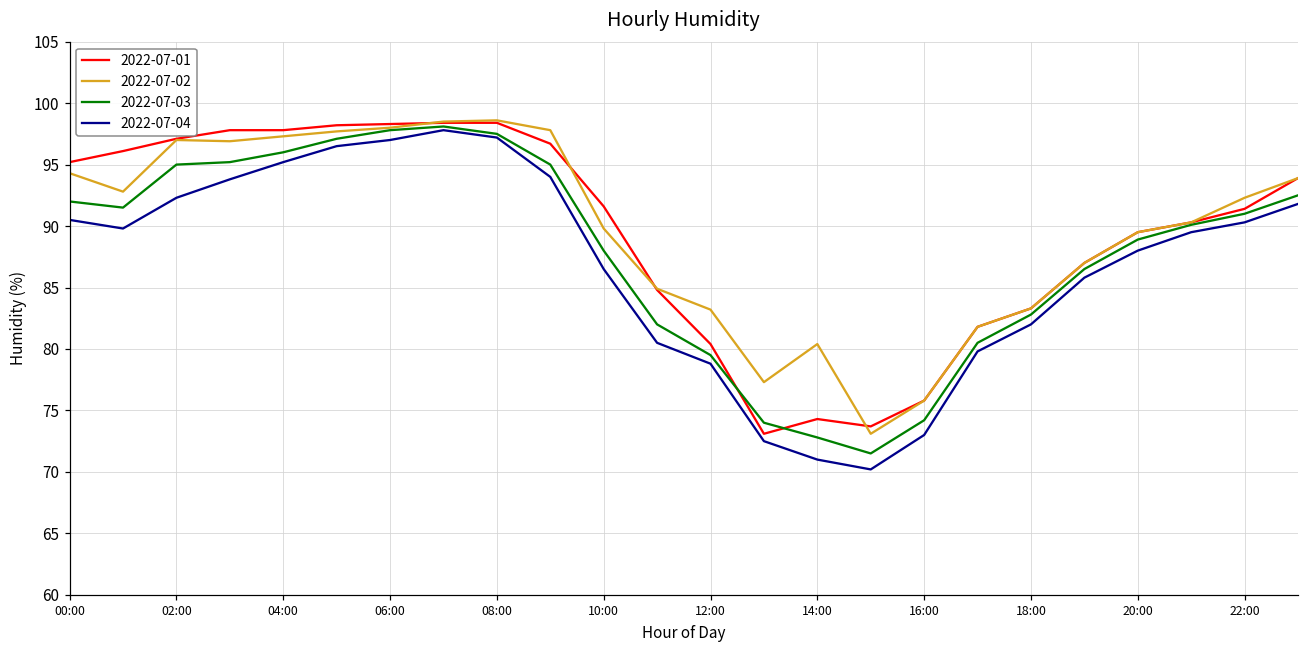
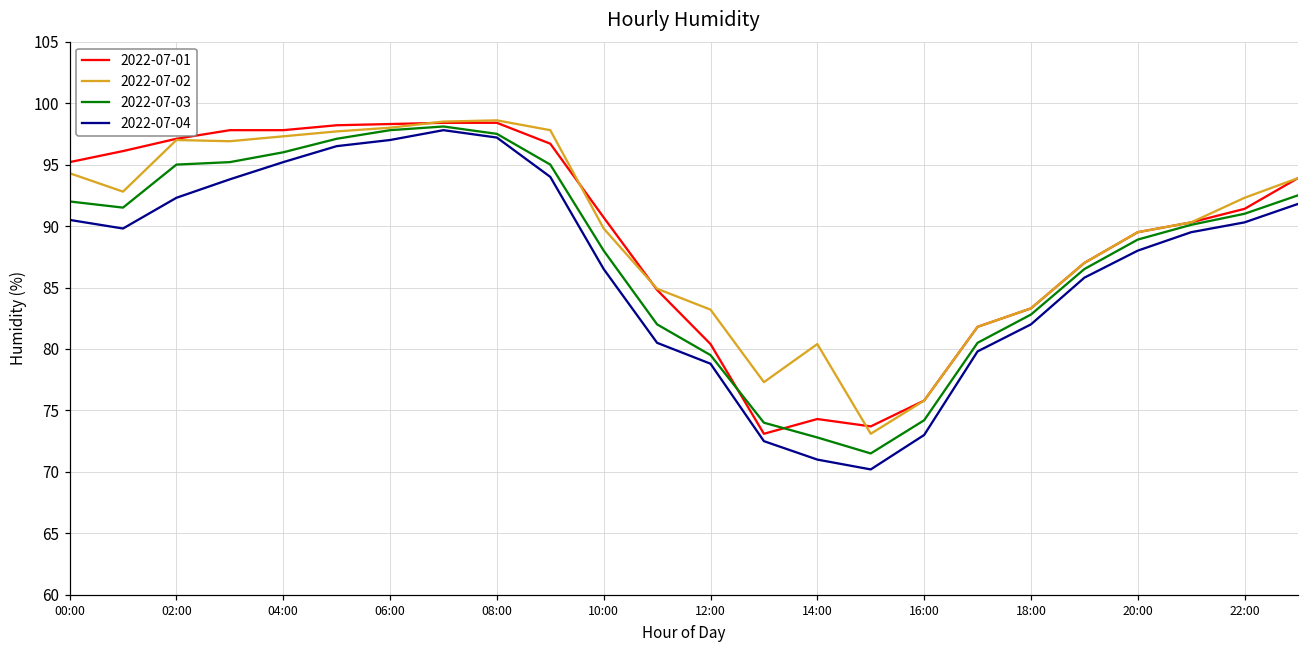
2022-07-01, 10:00: 91.6 -> 90.7
